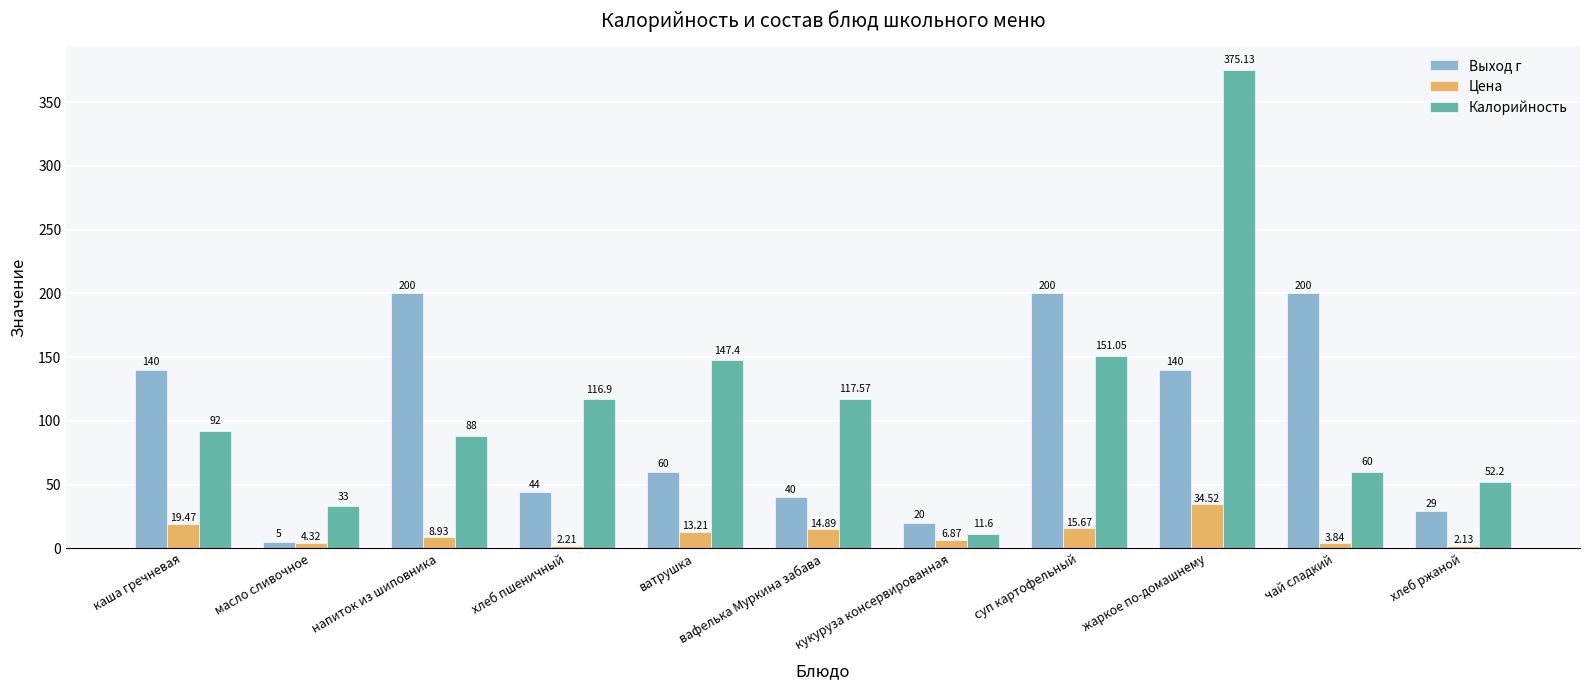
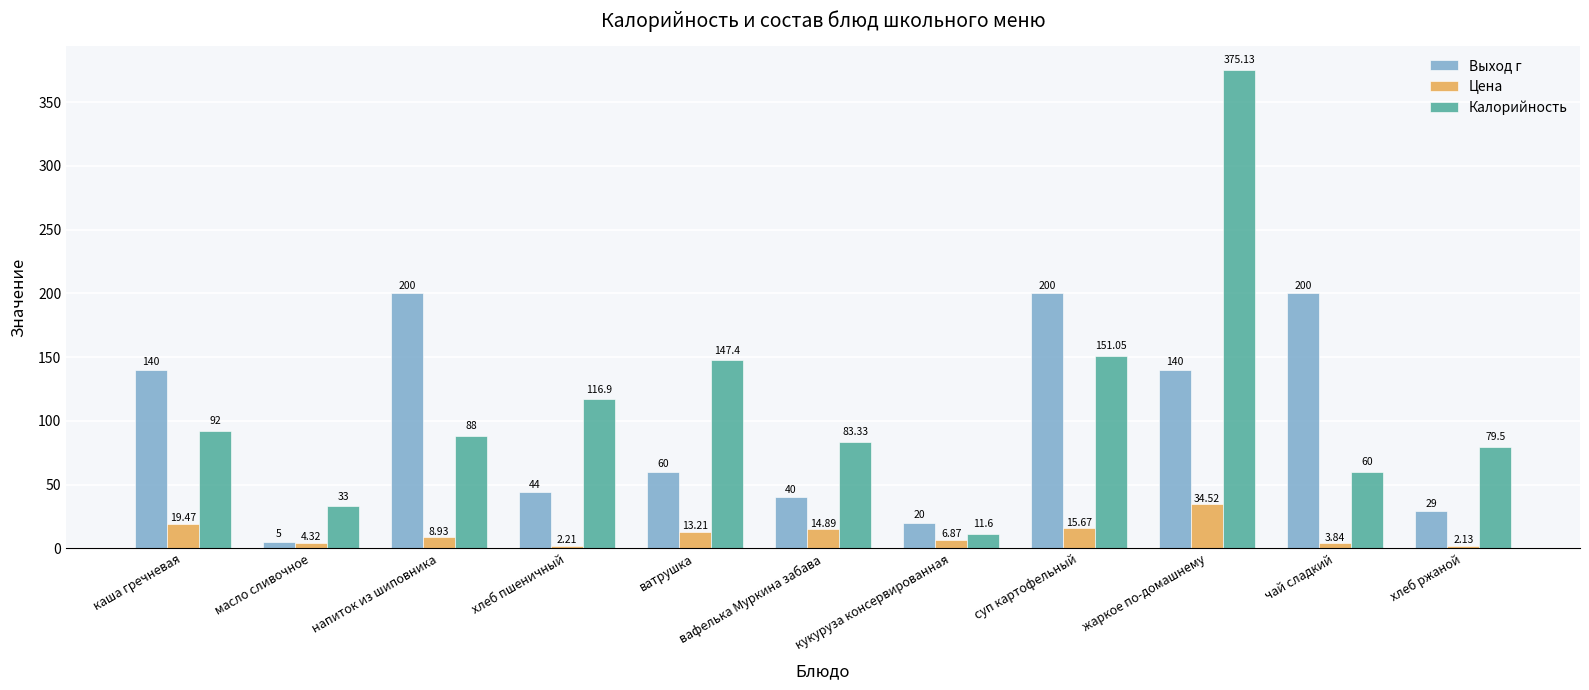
Калорийность, вафелька Муркина забава: 117.57 -> 83.33
Калорийность, хлеб ржаной: 52.2 -> 79.5
